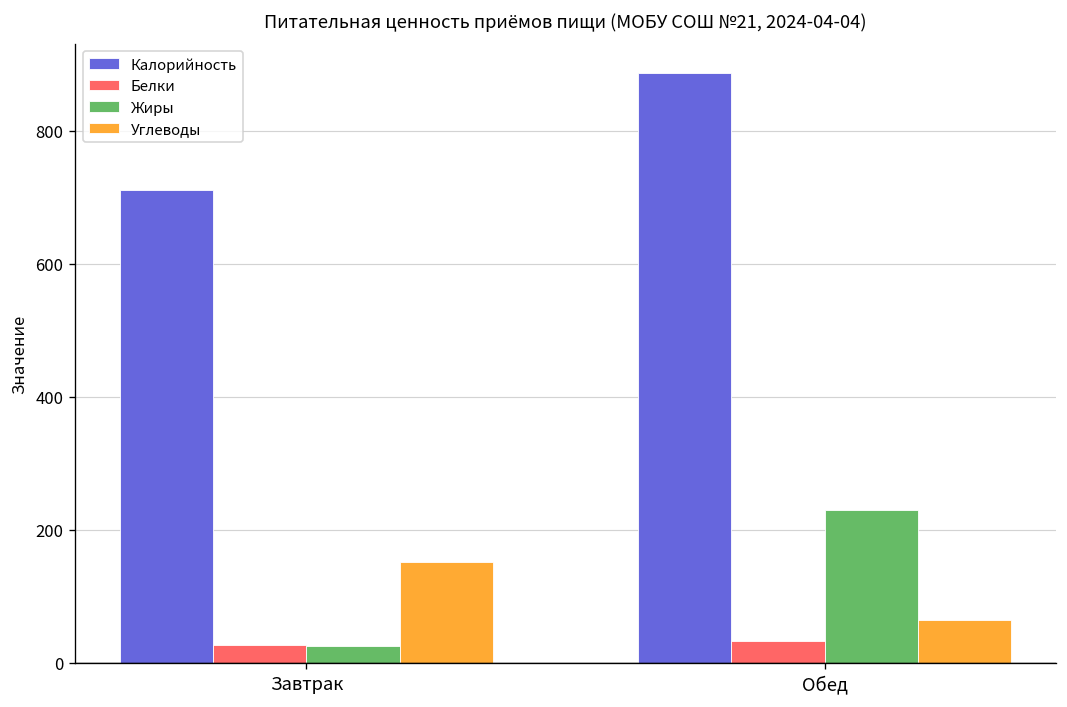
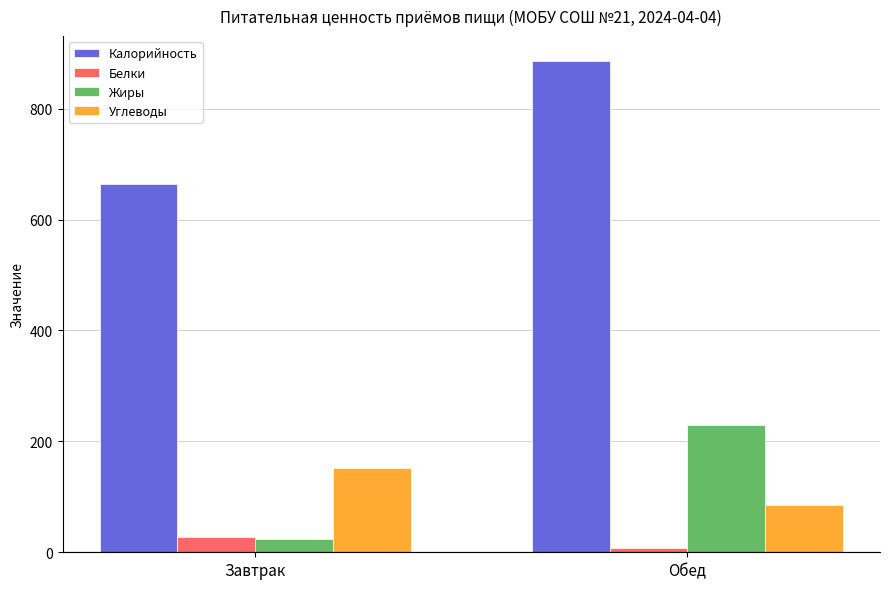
Калорийность, Завтрак: 710 -> 660
Белки, Обед: 30 -> 10
Углеводы, Обед: 60 -> 90
